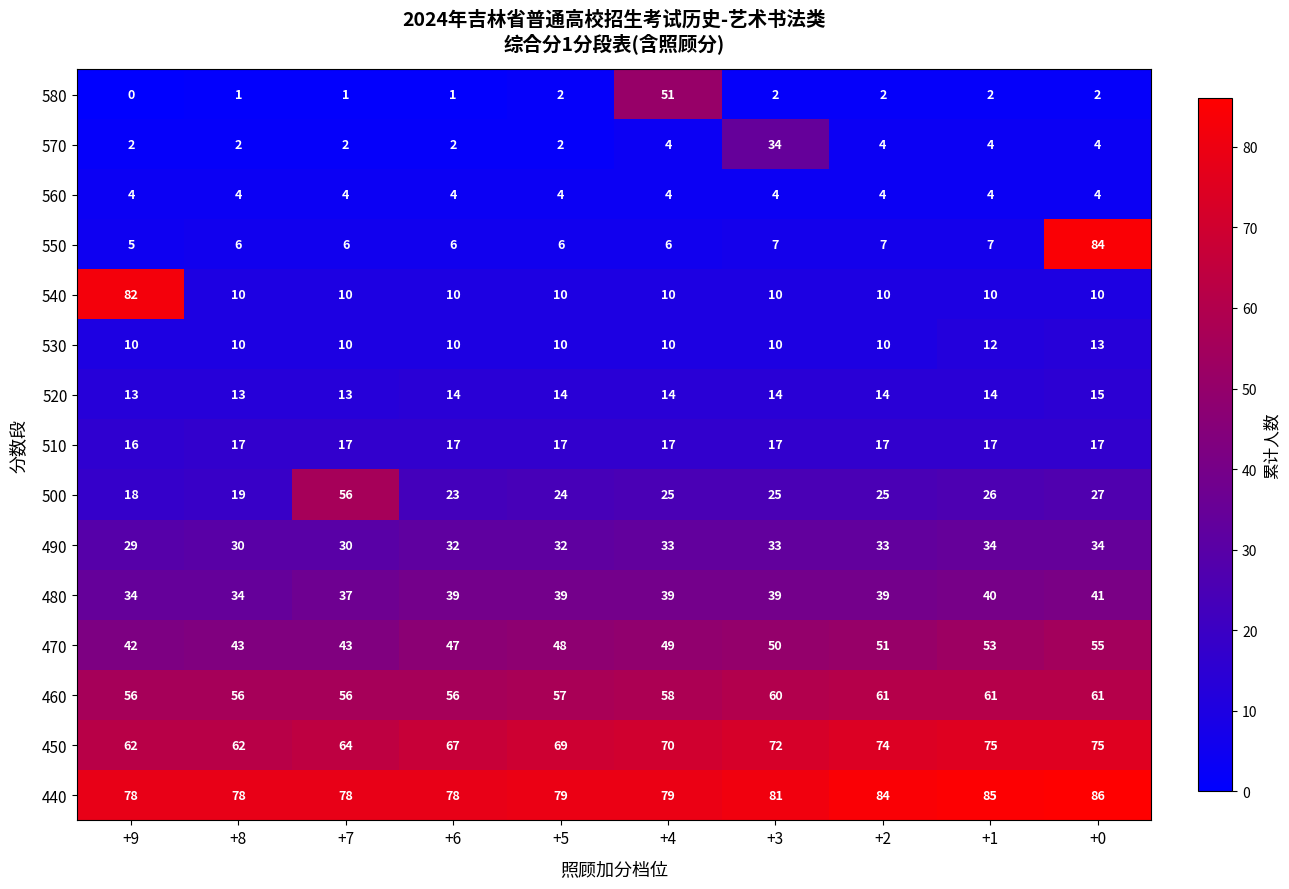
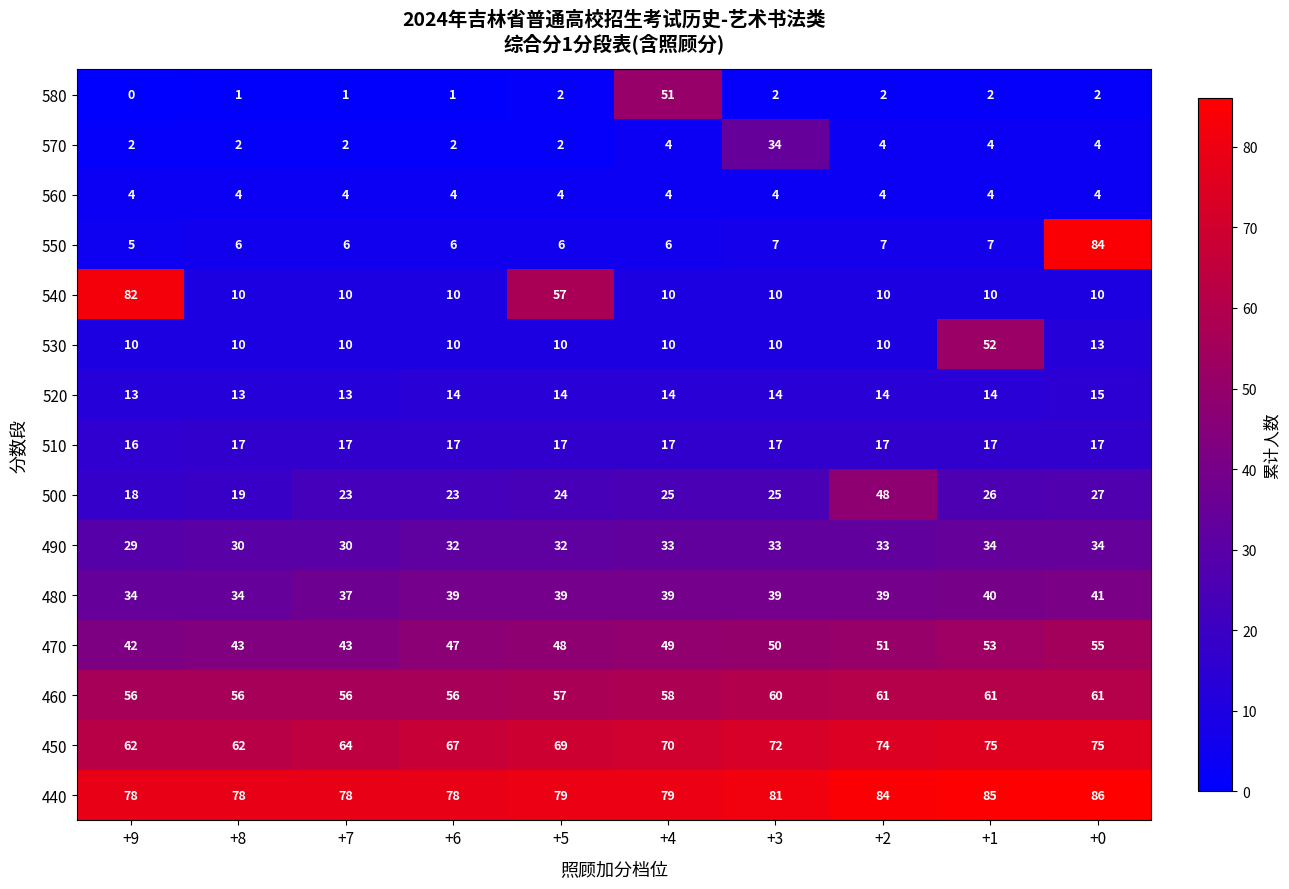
540, +5: 10 -> 57
530, +1: 12 -> 52
500, +7: 56 -> 23
500, +2: 25 -> 48
